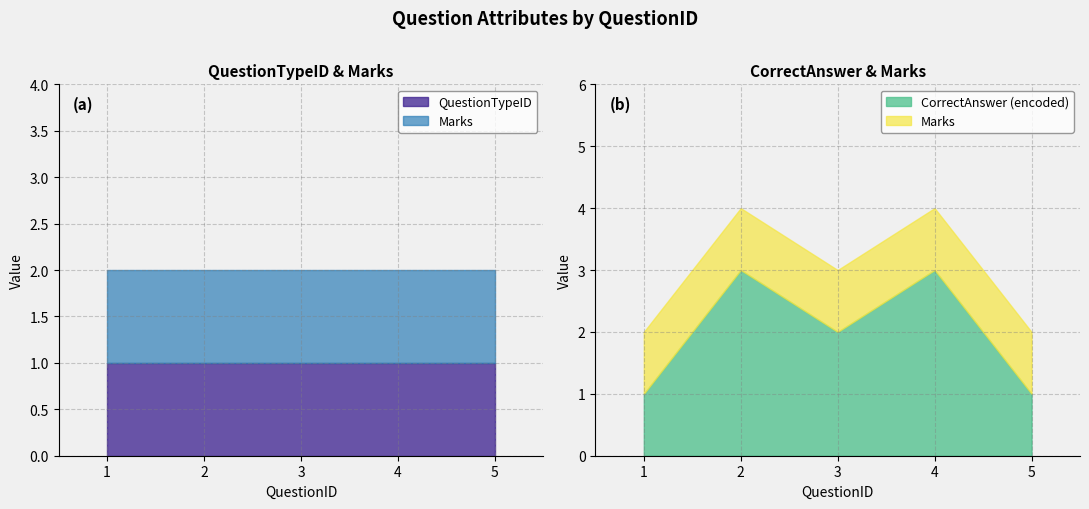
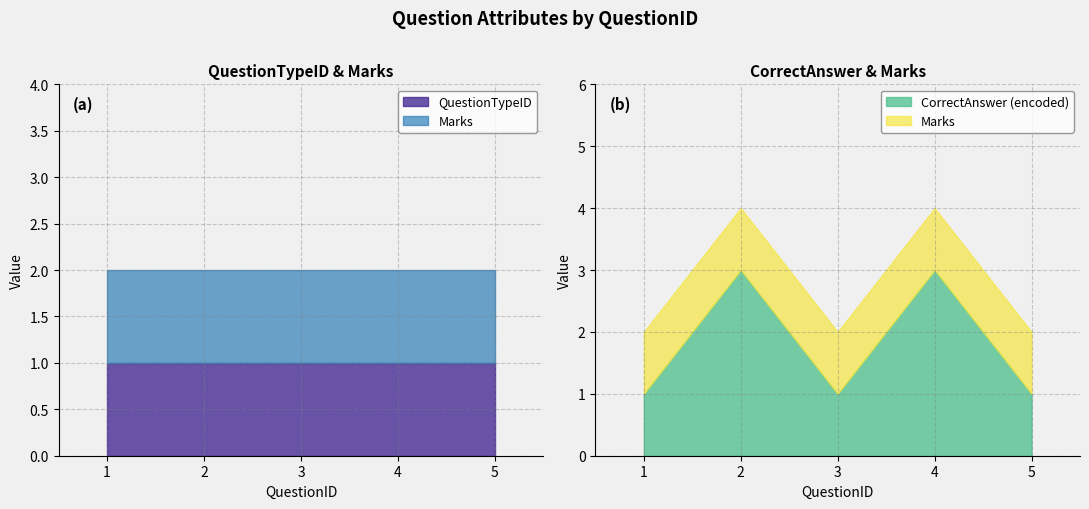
CorrectAnswer & Marks, CorrectAnswer (encoded), 3: 2 -> 1
